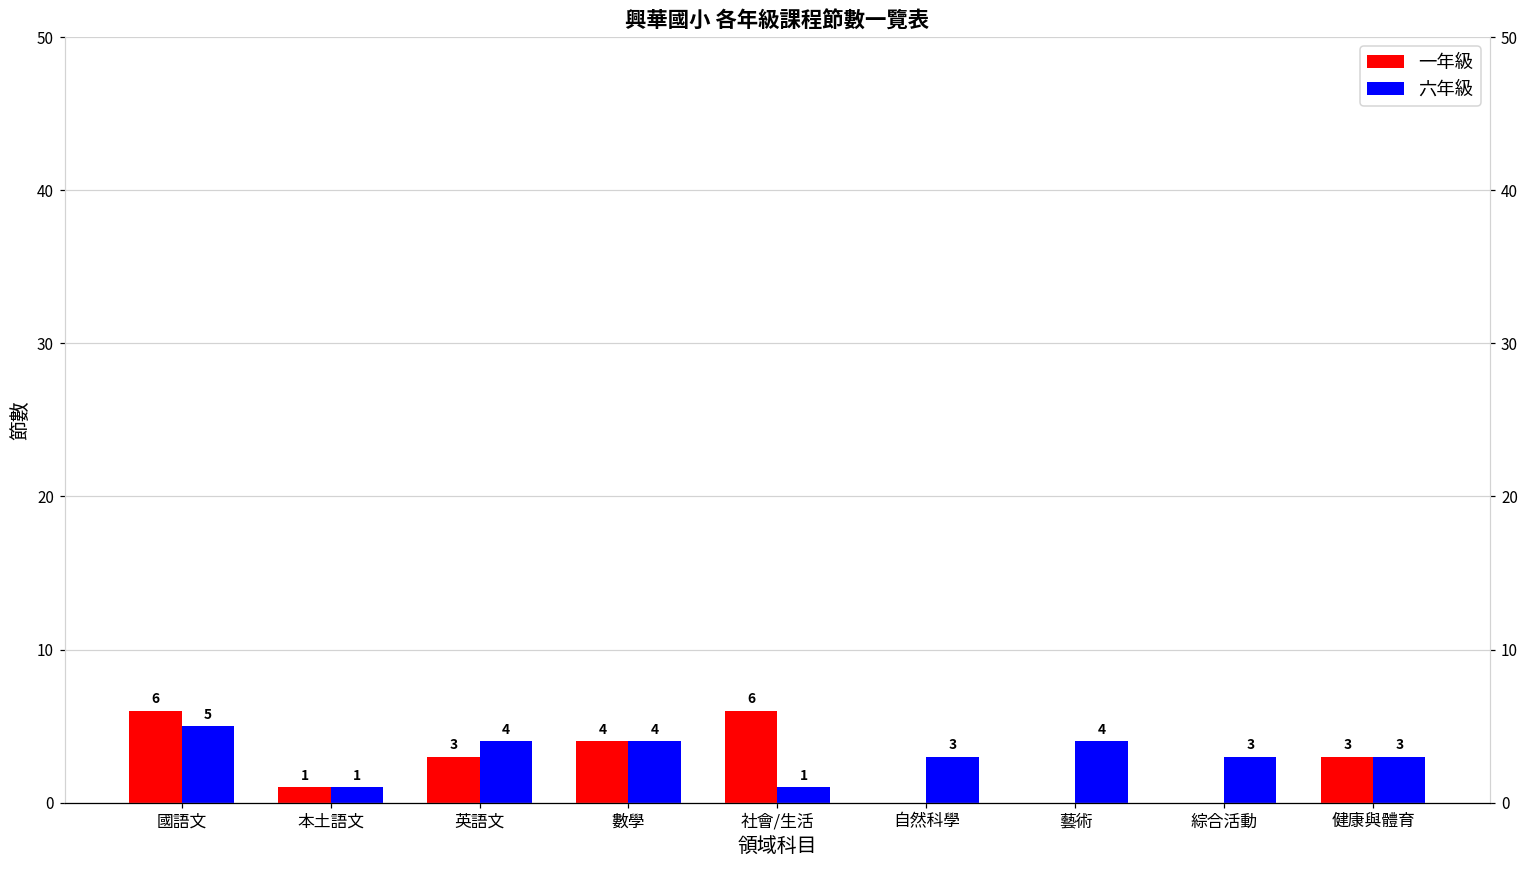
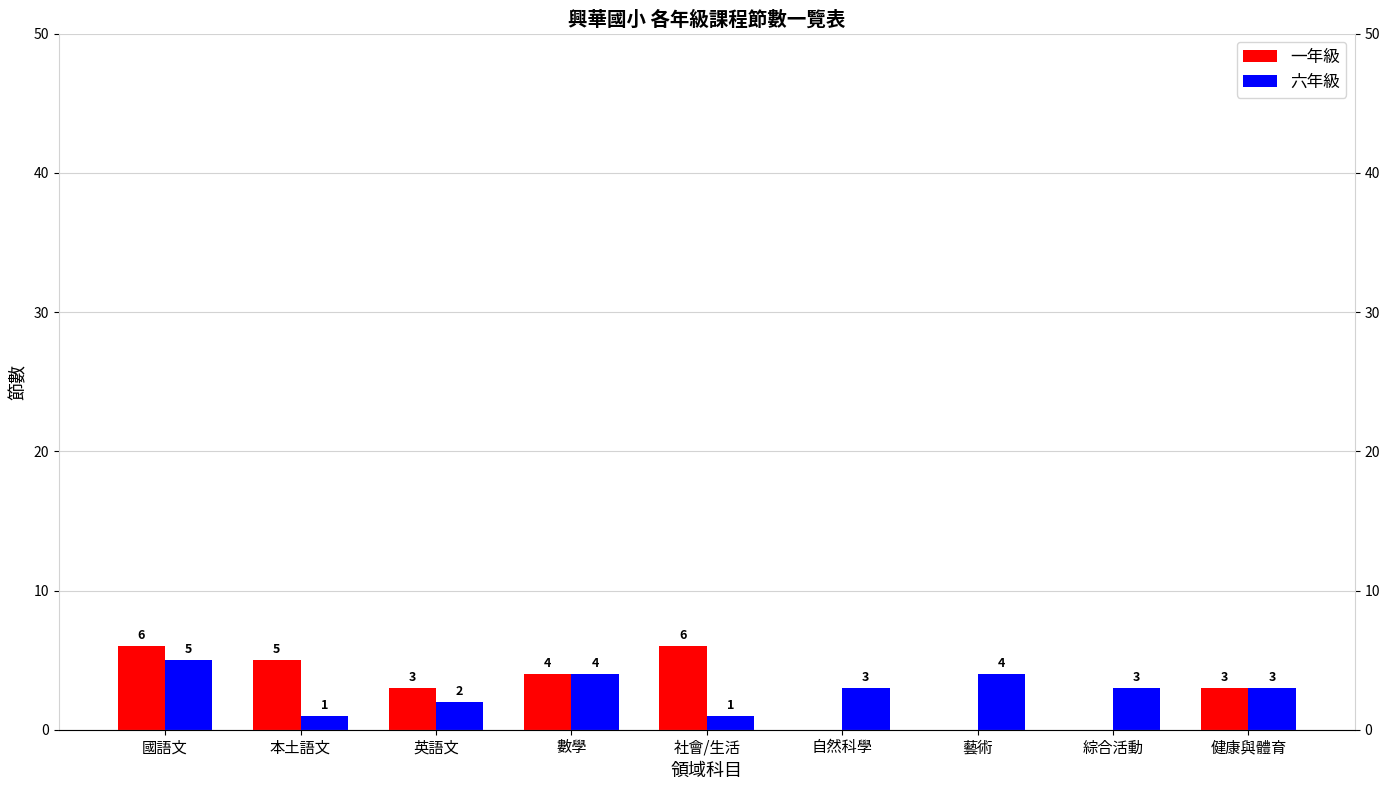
一年級, 本土語文: 1 -> 5
六年級, 英語文: 4 -> 2
